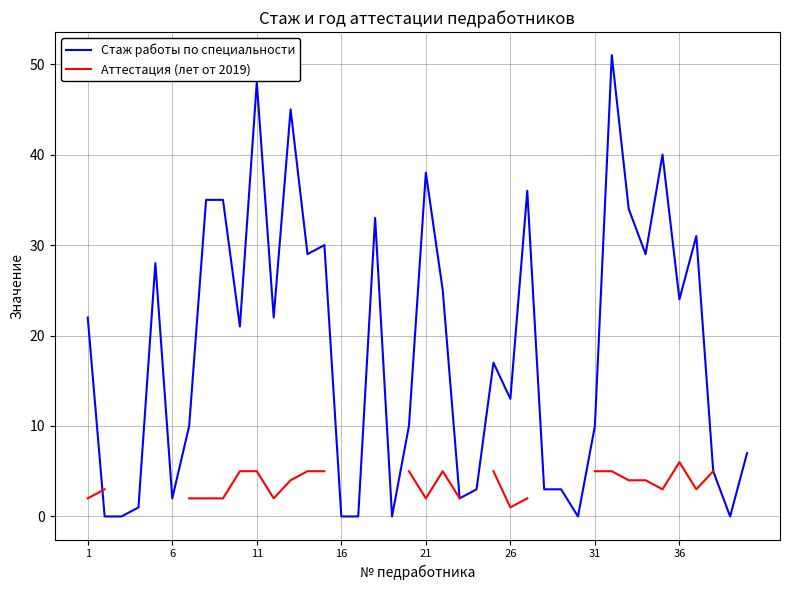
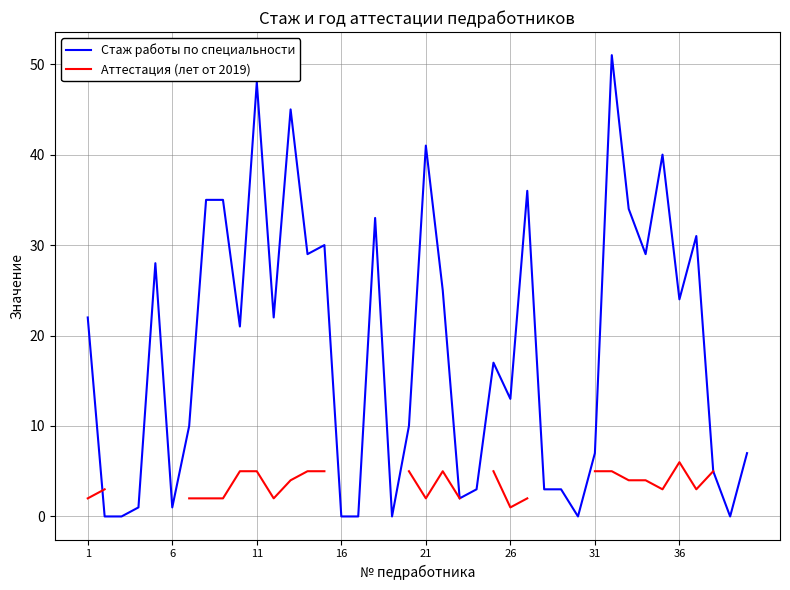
Стаж работы по специальности, 6: 2 -> 1
Стаж работы по специальности, 21: 38 -> 41
Стаж работы по специальности, 31: 10 -> 7
